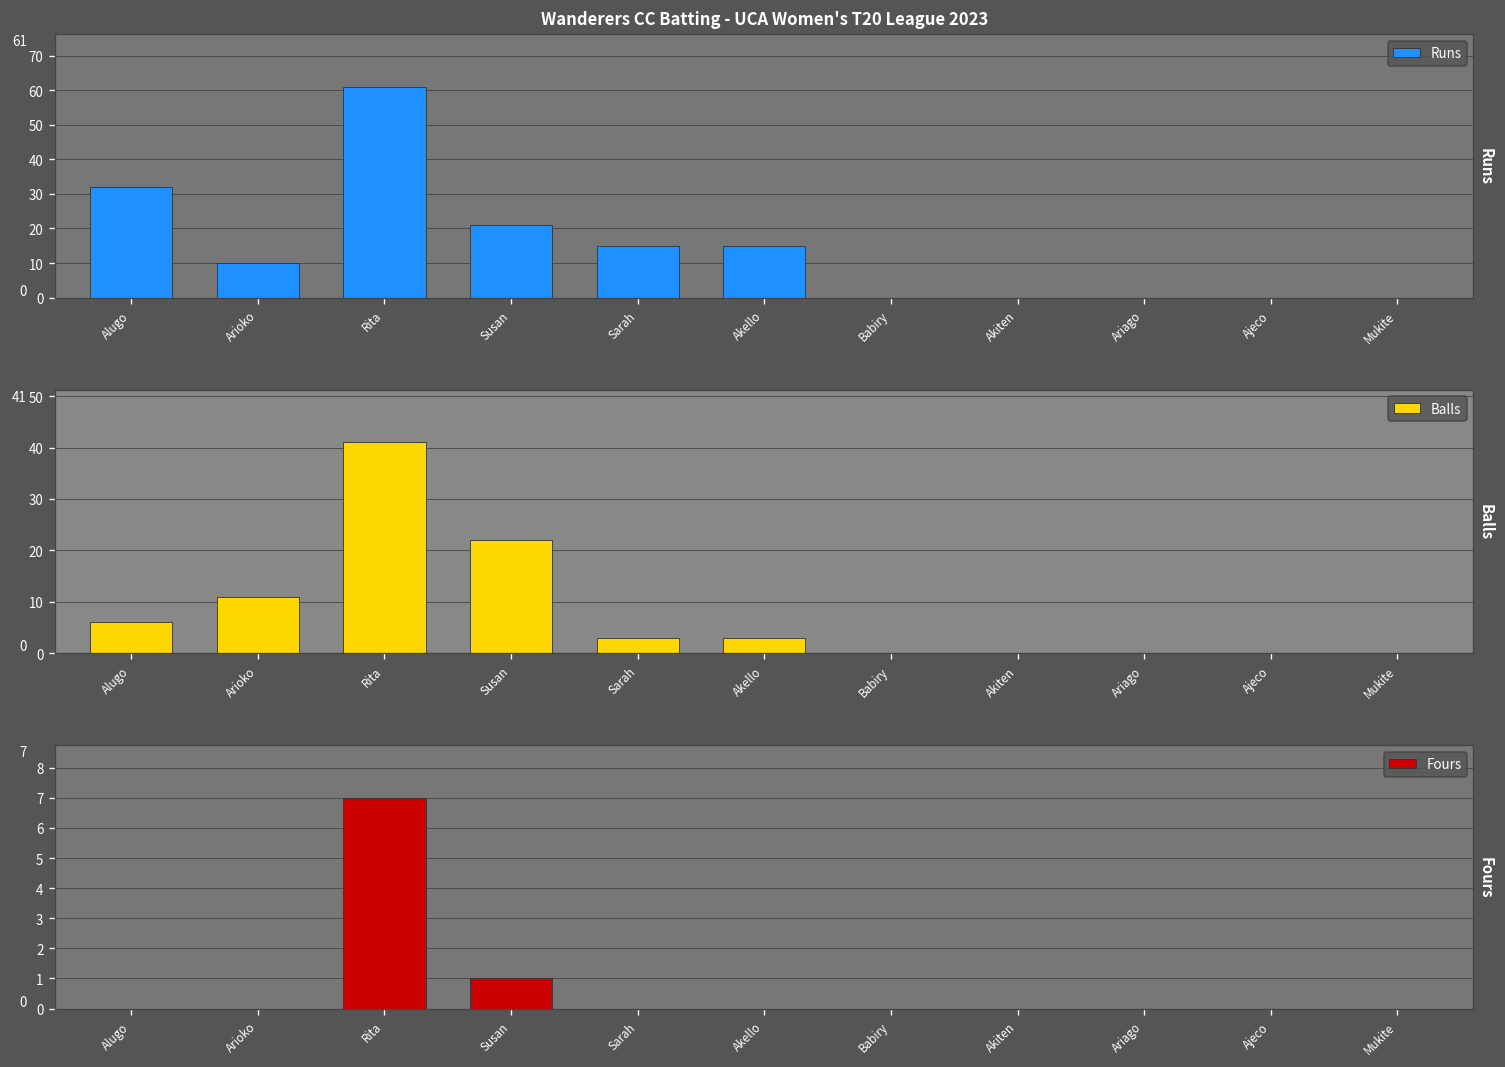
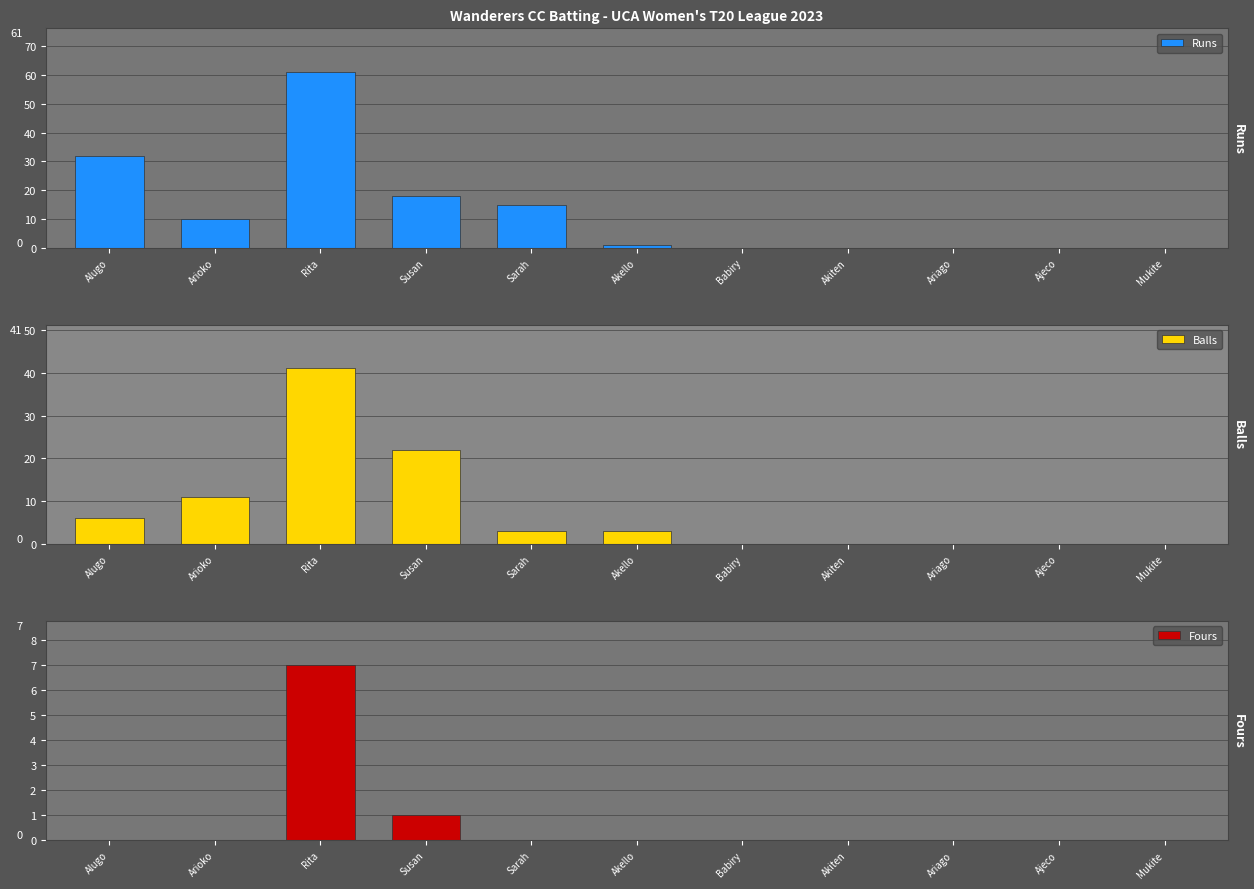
Wanderers CC Batting - UCA Women's T20 League 2023, Susan: 21 -> 18
Wanderers CC Batting - UCA Women's T20 League 2023, Akello: 15 -> 1
